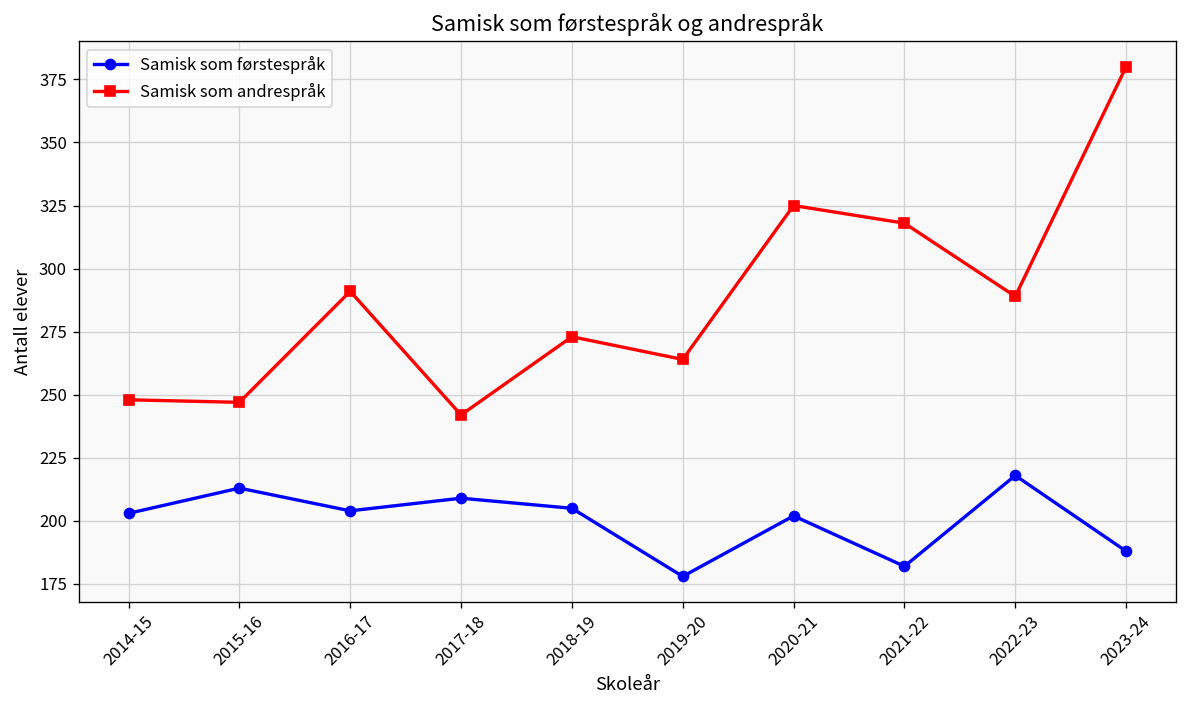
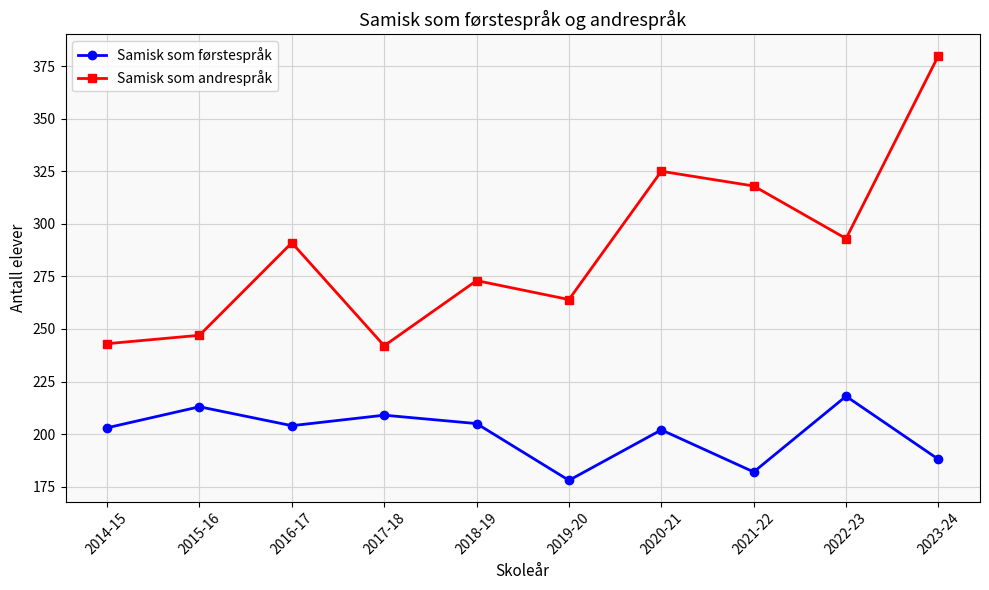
Samisk som andrespråk, 2014-15: 248 -> 243
Samisk som andrespråk, 2022-23: 289 -> 293
